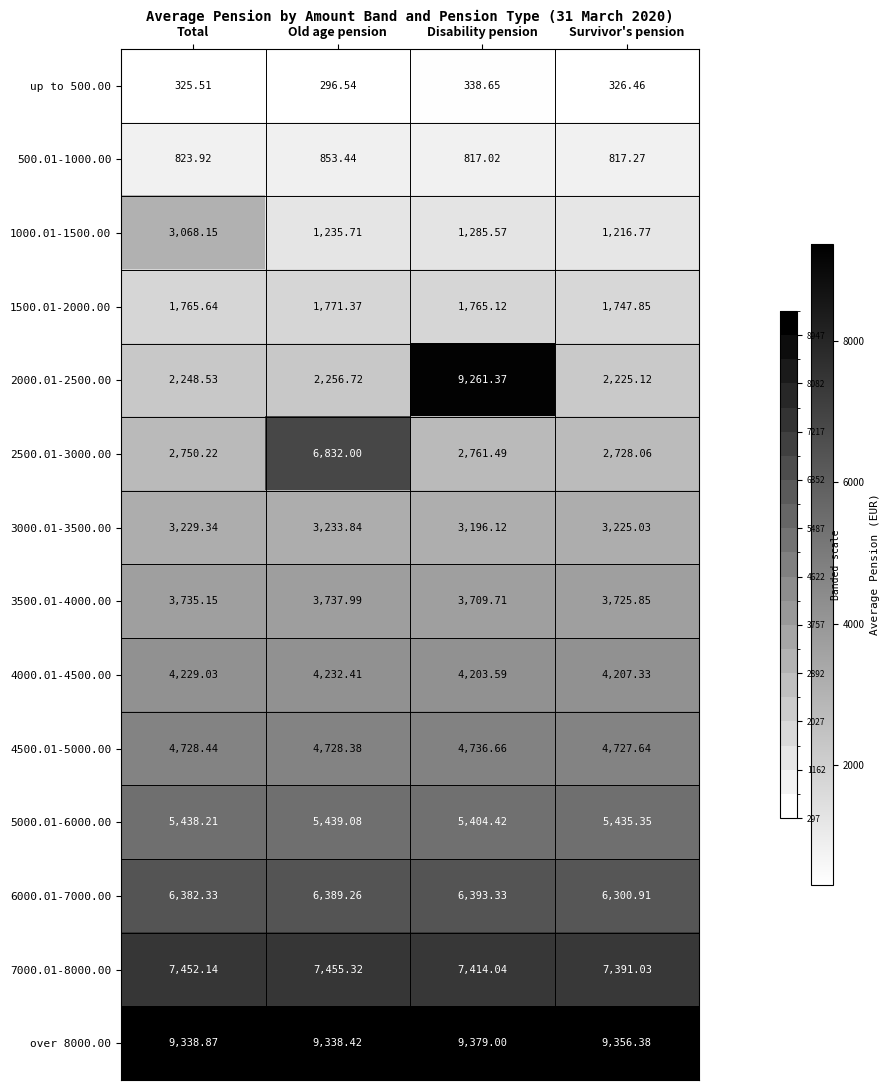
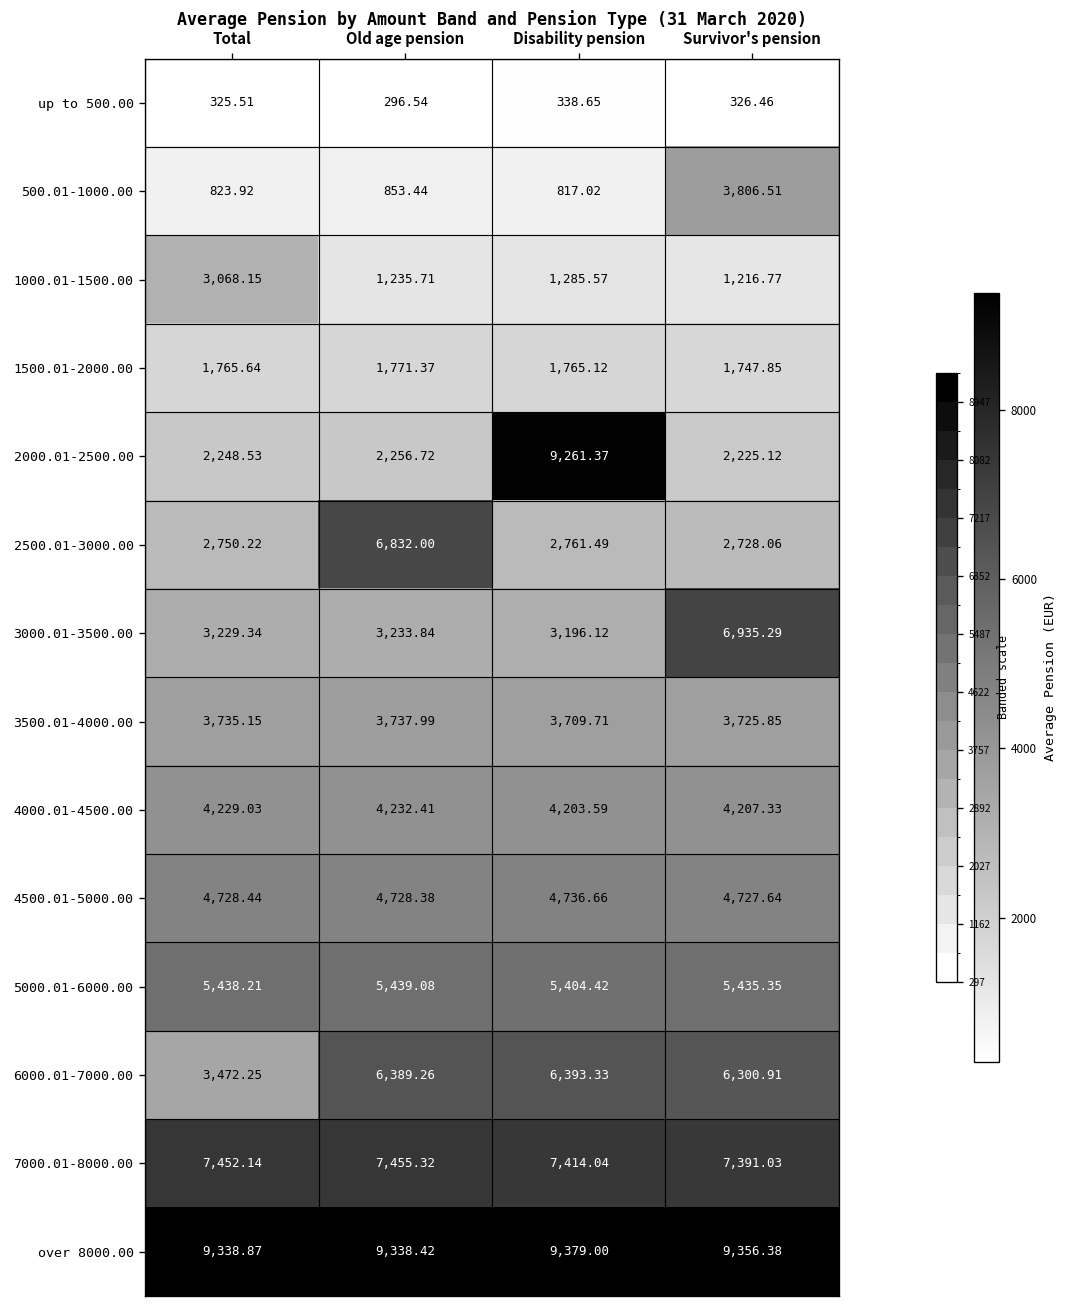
500.01-1000.00, Survivor's pension: 817.27 -> 3,806.51
3000.01-3500.00, Survivor's pension: 3,225.03 -> 6,935.29
6000.01-7000.00, Total: 6,382.33 -> 3,472.25
